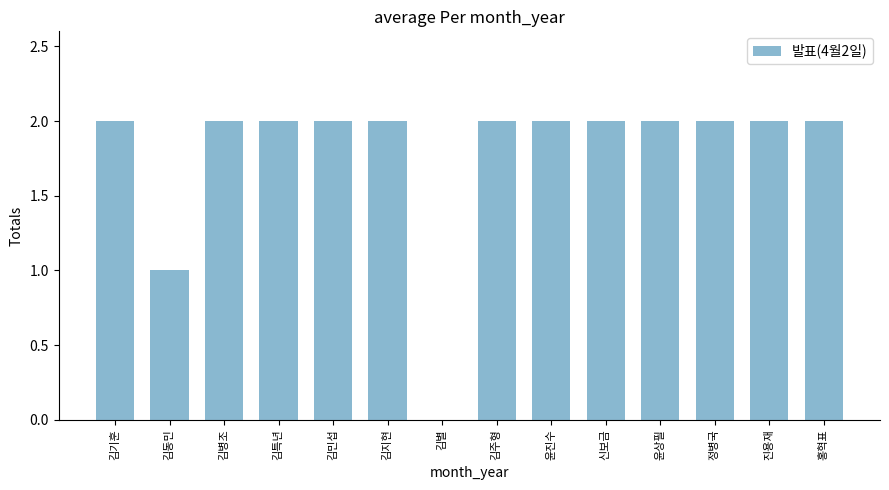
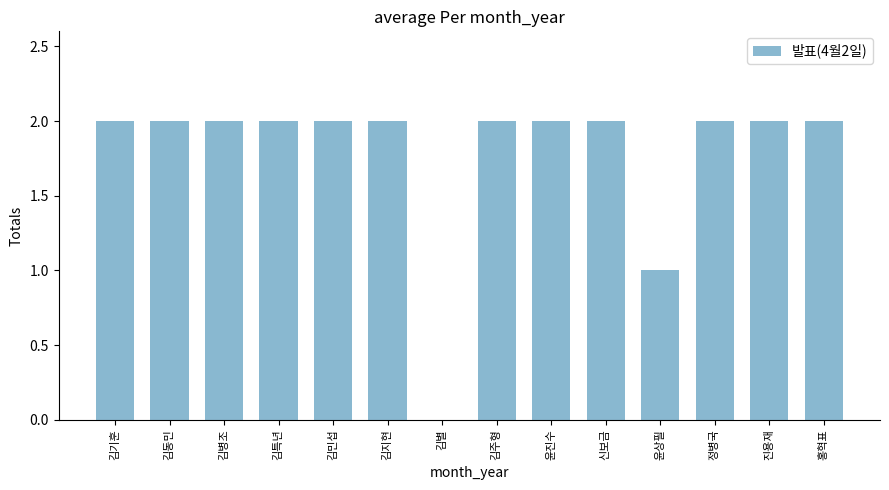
김동민: 1 -> 2
윤상필: 2 -> 1
